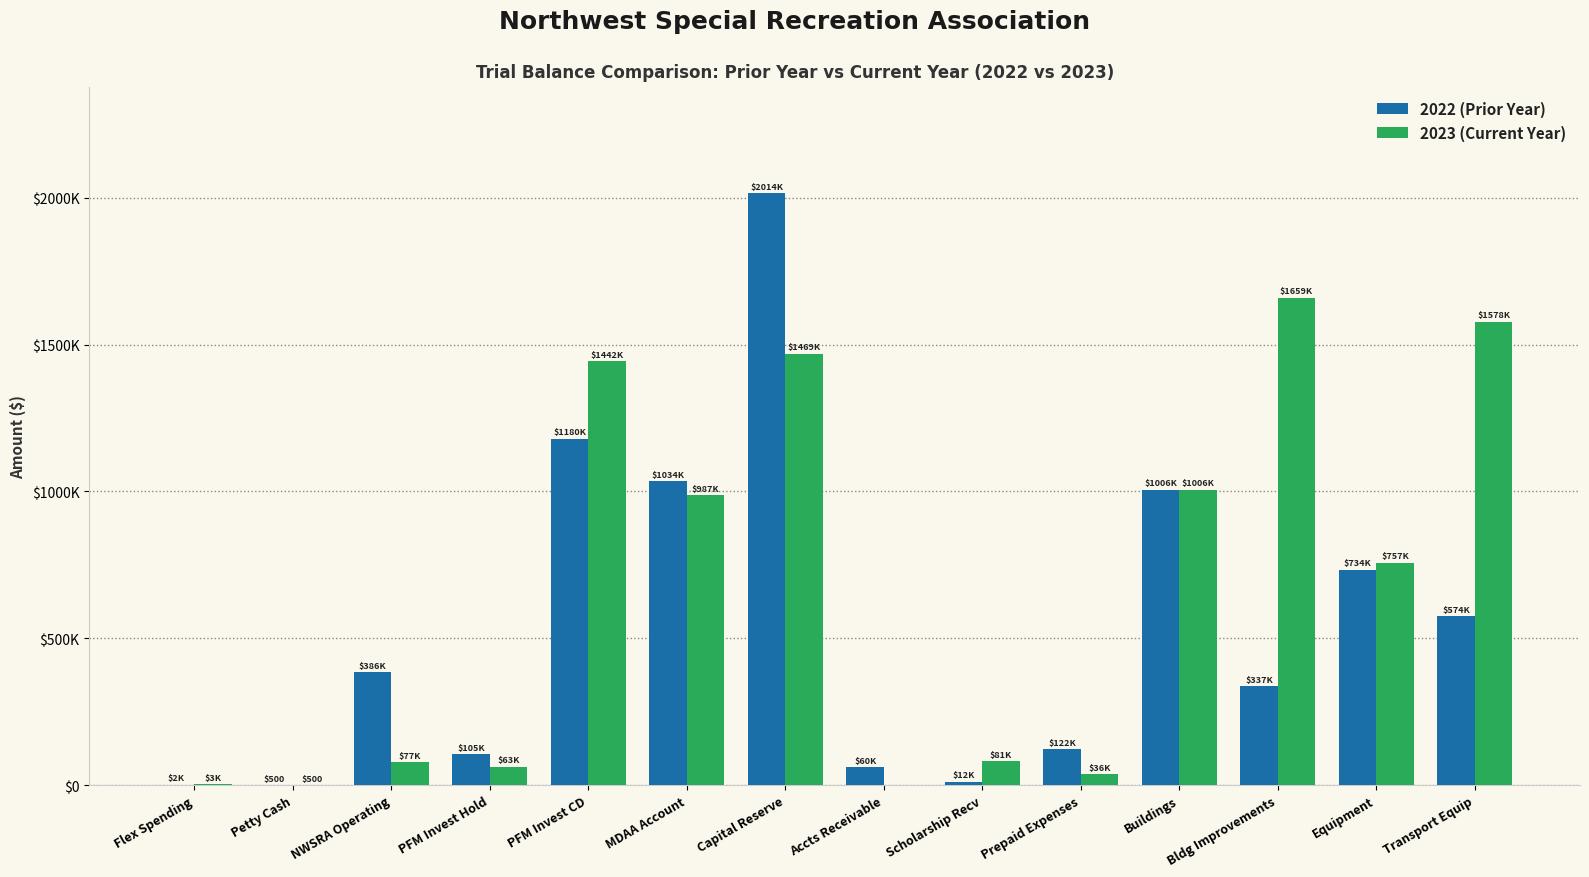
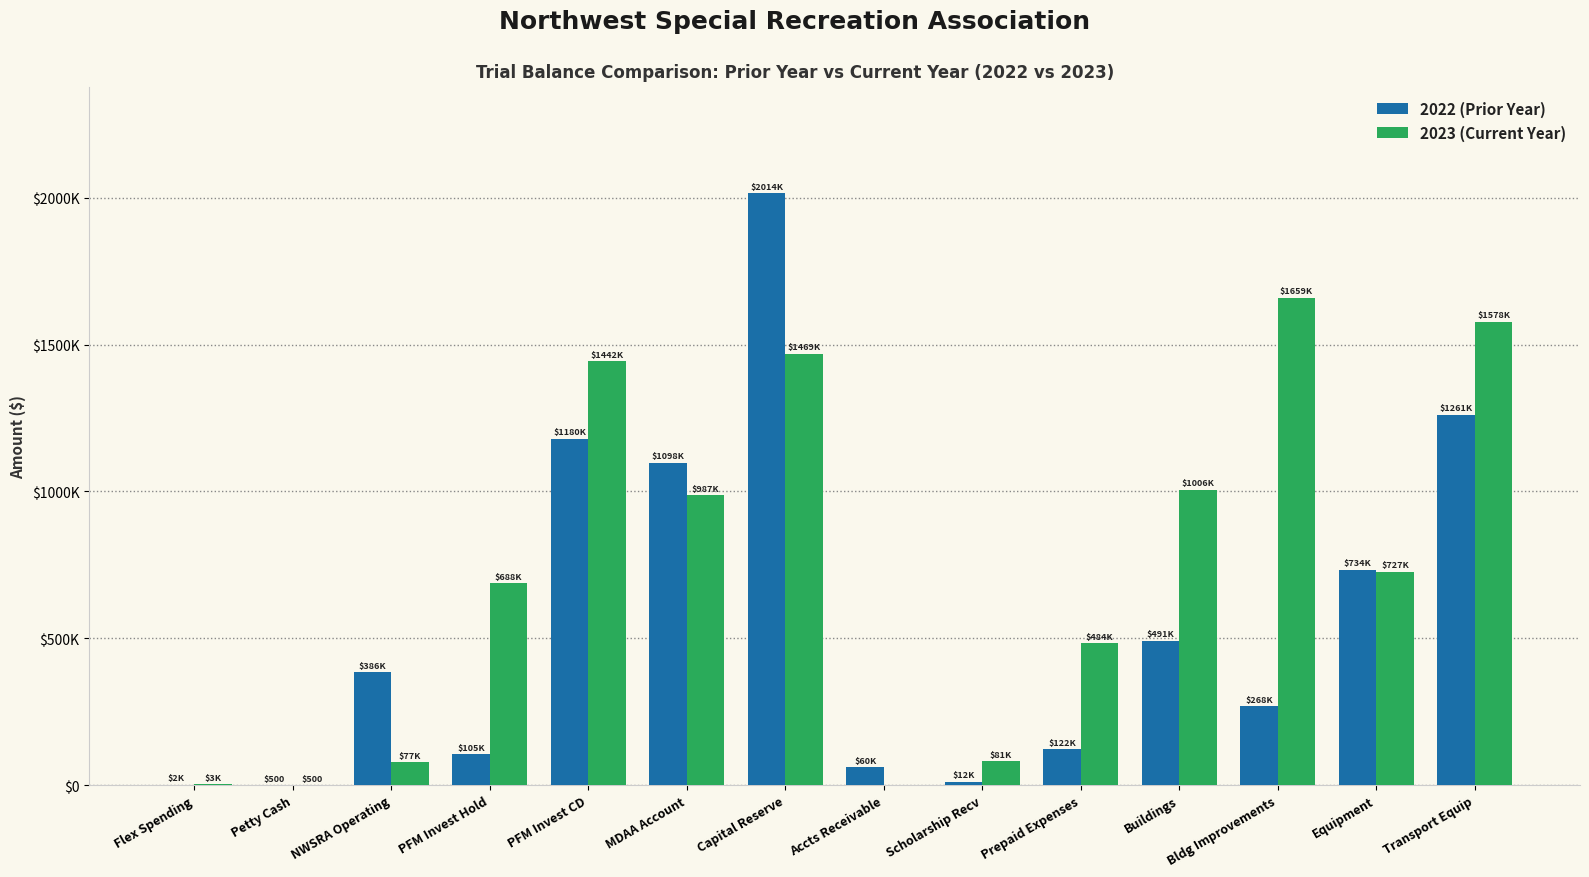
2023 (Current Year), PFM Invest Hold: $63K -> $688K
2022 (Prior Year), MDAA Account: $1034K -> $1098K
2023 (Current Year), Prepaid Expenses: $36K -> $484K
2022 (Prior Year), Buildings: $1006K -> $491K
2022 (Prior Year), Bldg Improvements: $337K -> $268K
2023 (Current Year), Equipment: $757K -> $727K
2022 (Prior Year), Transport Equip: $574K -> $1261K
